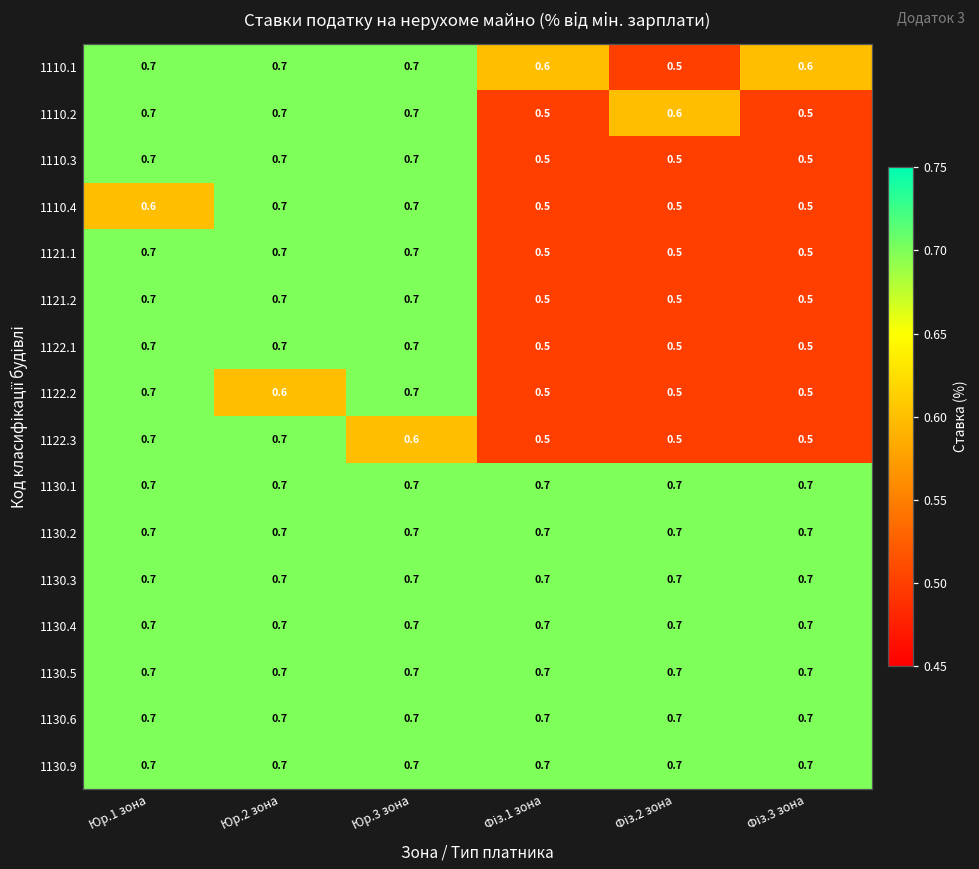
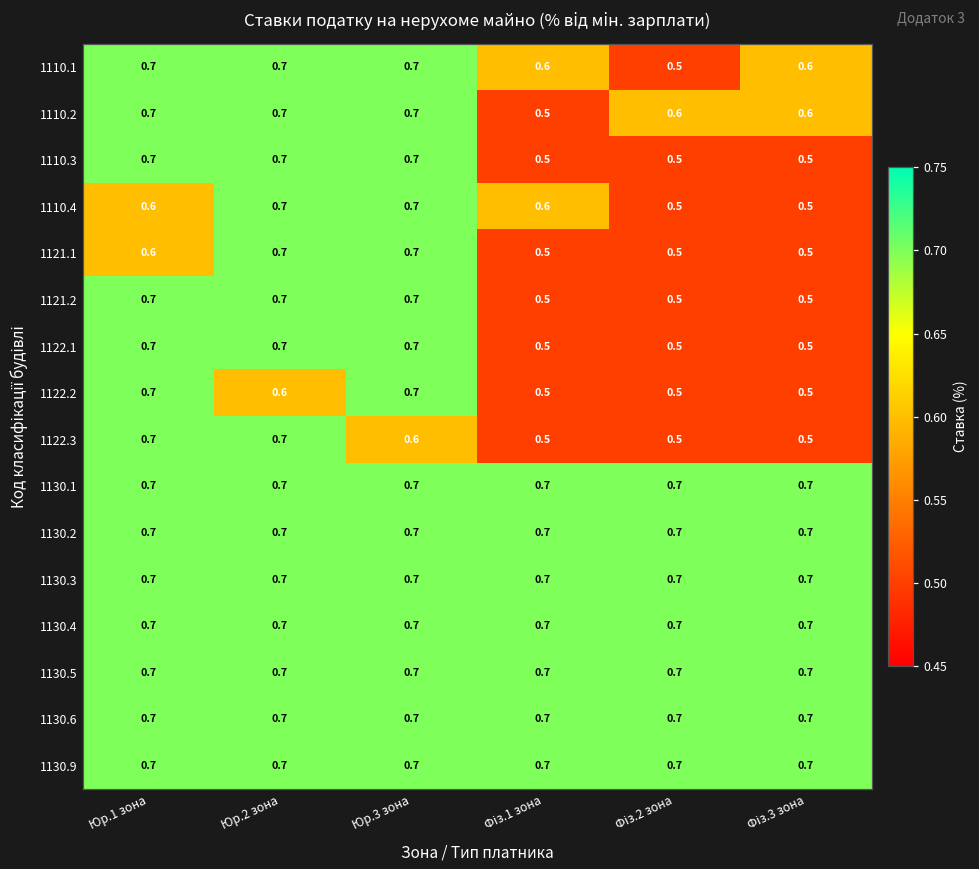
1110.2, Фіз.3 зона: 0.5 -> 0.6
1110.4, Фіз.1 зона: 0.5 -> 0.6
1121.1, Юр.1 зона: 0.7 -> 0.6
